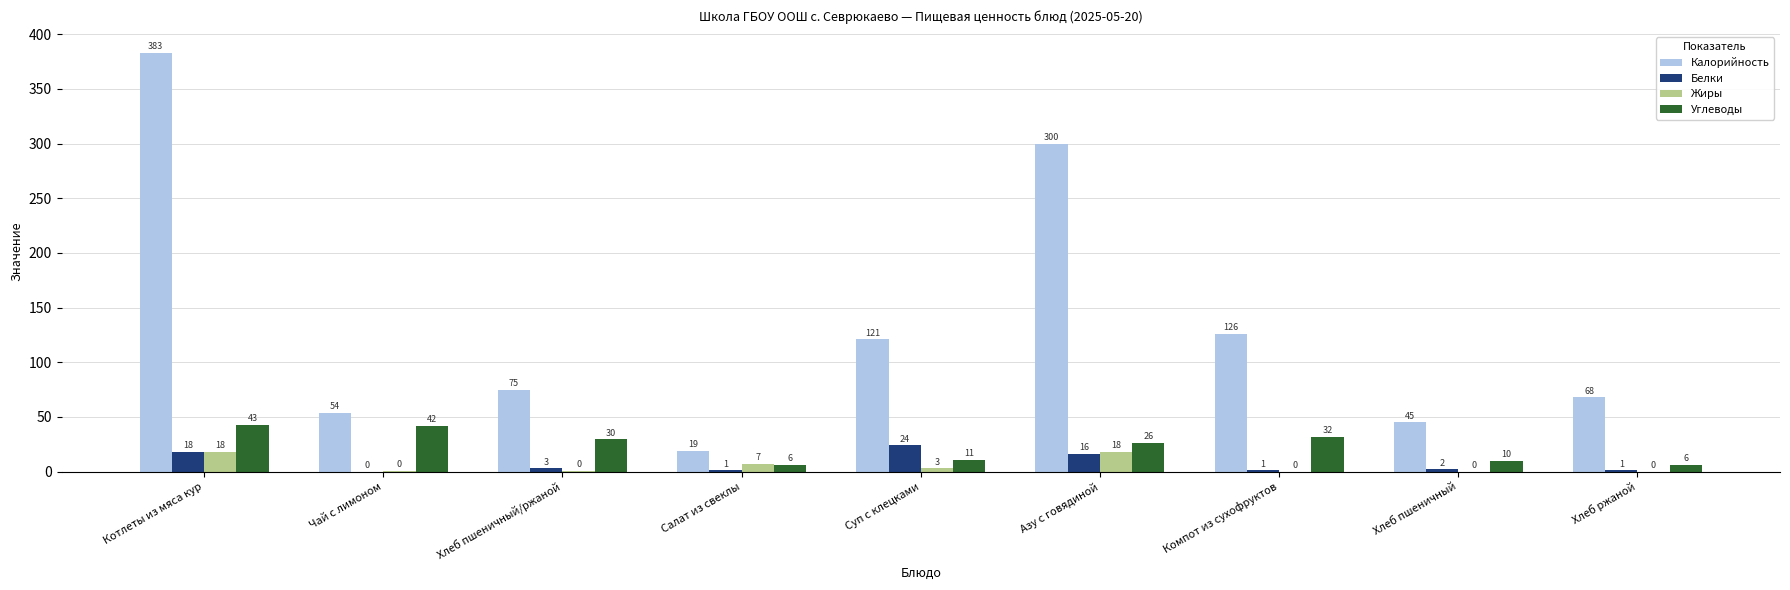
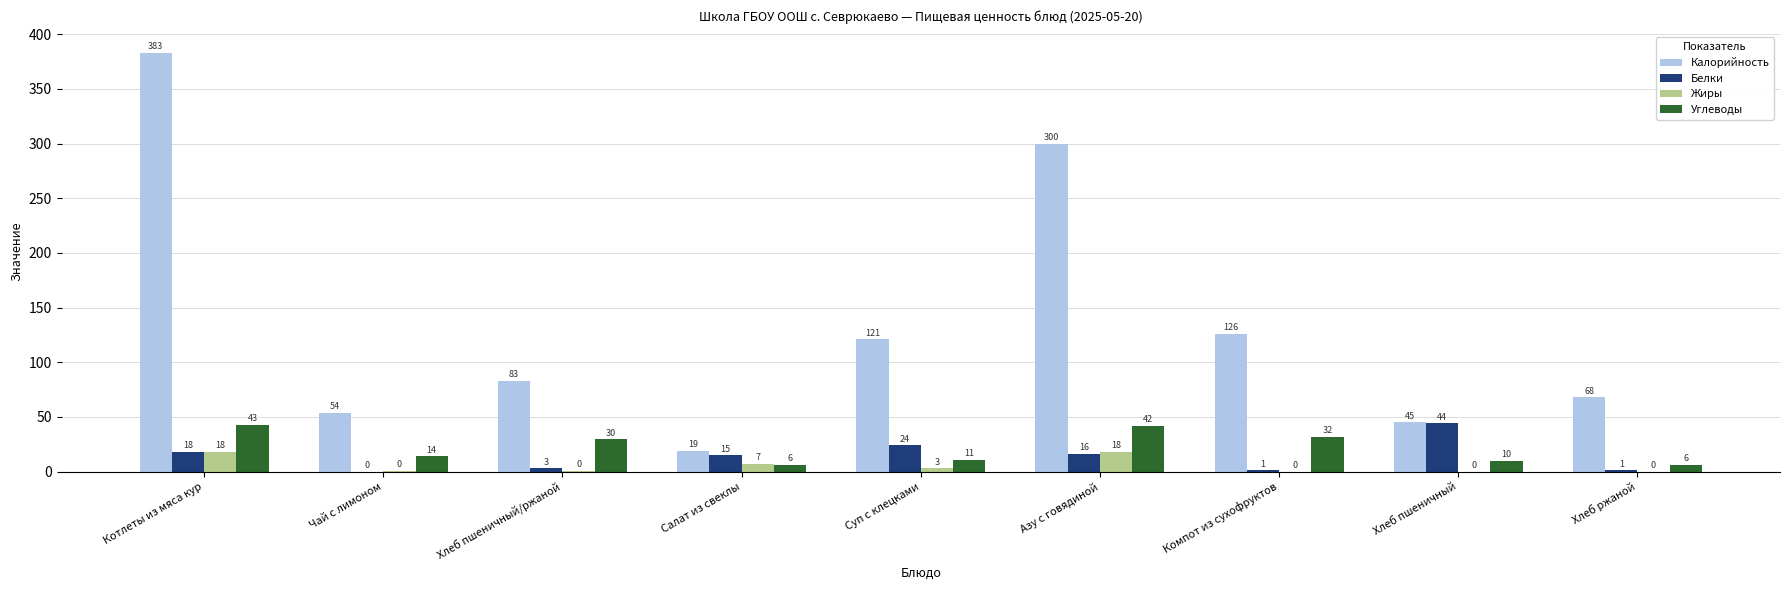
Углеводы, Чай с лимоном: 42 -> 14
Калорийность, Хлеб пшеничный/ржаной: 75 -> 83
Белки, Салат из свеклы: 1 -> 15
Углеводы, Азу с говядиной: 26 -> 42
Белки, Хлеб пшеничный: 2 -> 44
